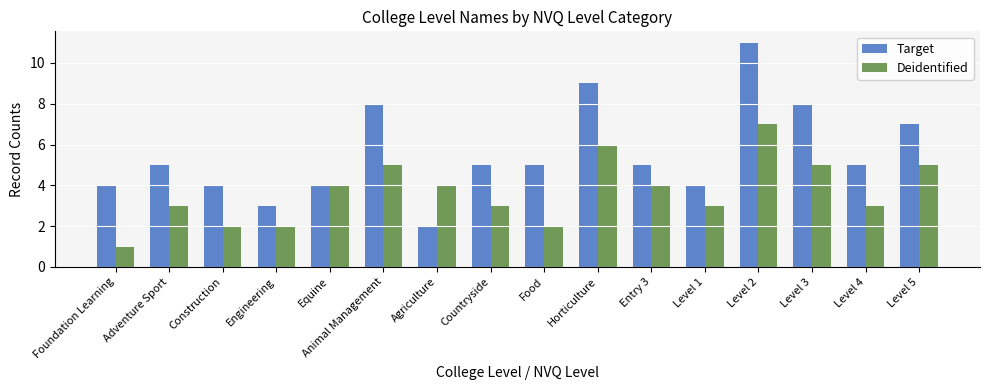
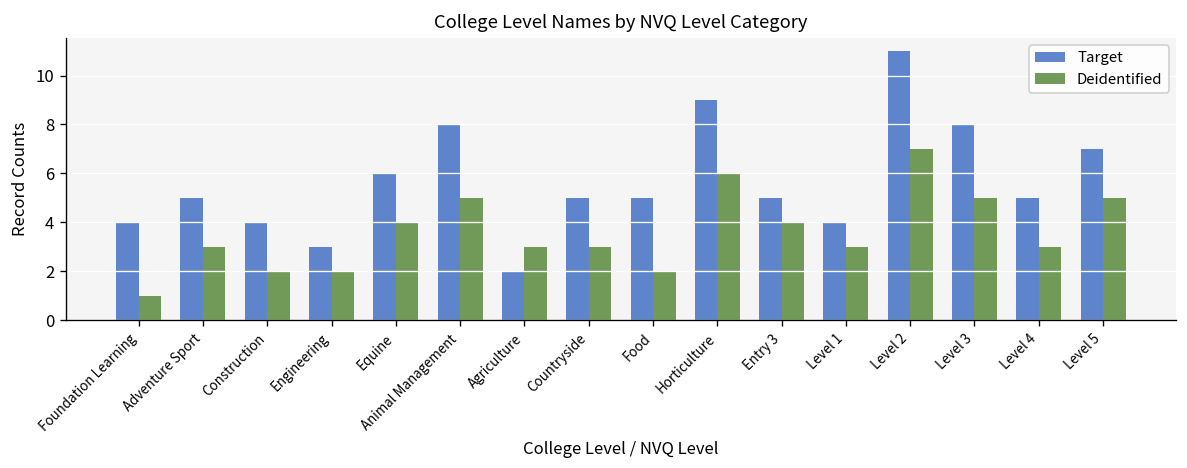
Target, Equine: 4 -> 6
Deidentified, Agriculture: 4 -> 3
